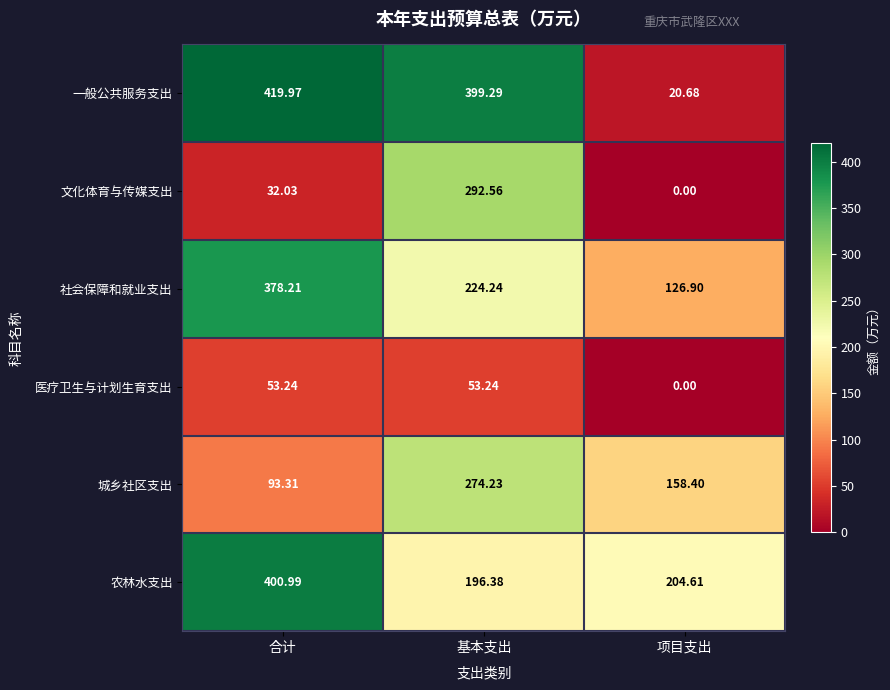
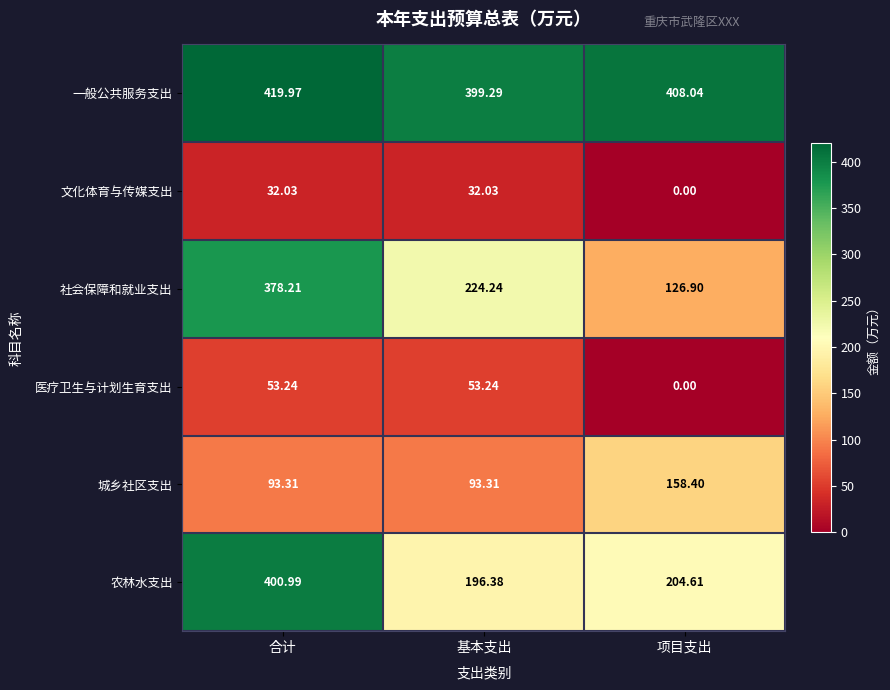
一般公共服务支出, 项目支出: 20.68 -> 408.04
文化体育与传媒支出, 基本支出: 292.56 -> 32.03
城乡社区支出, 基本支出: 274.23 -> 93.31
